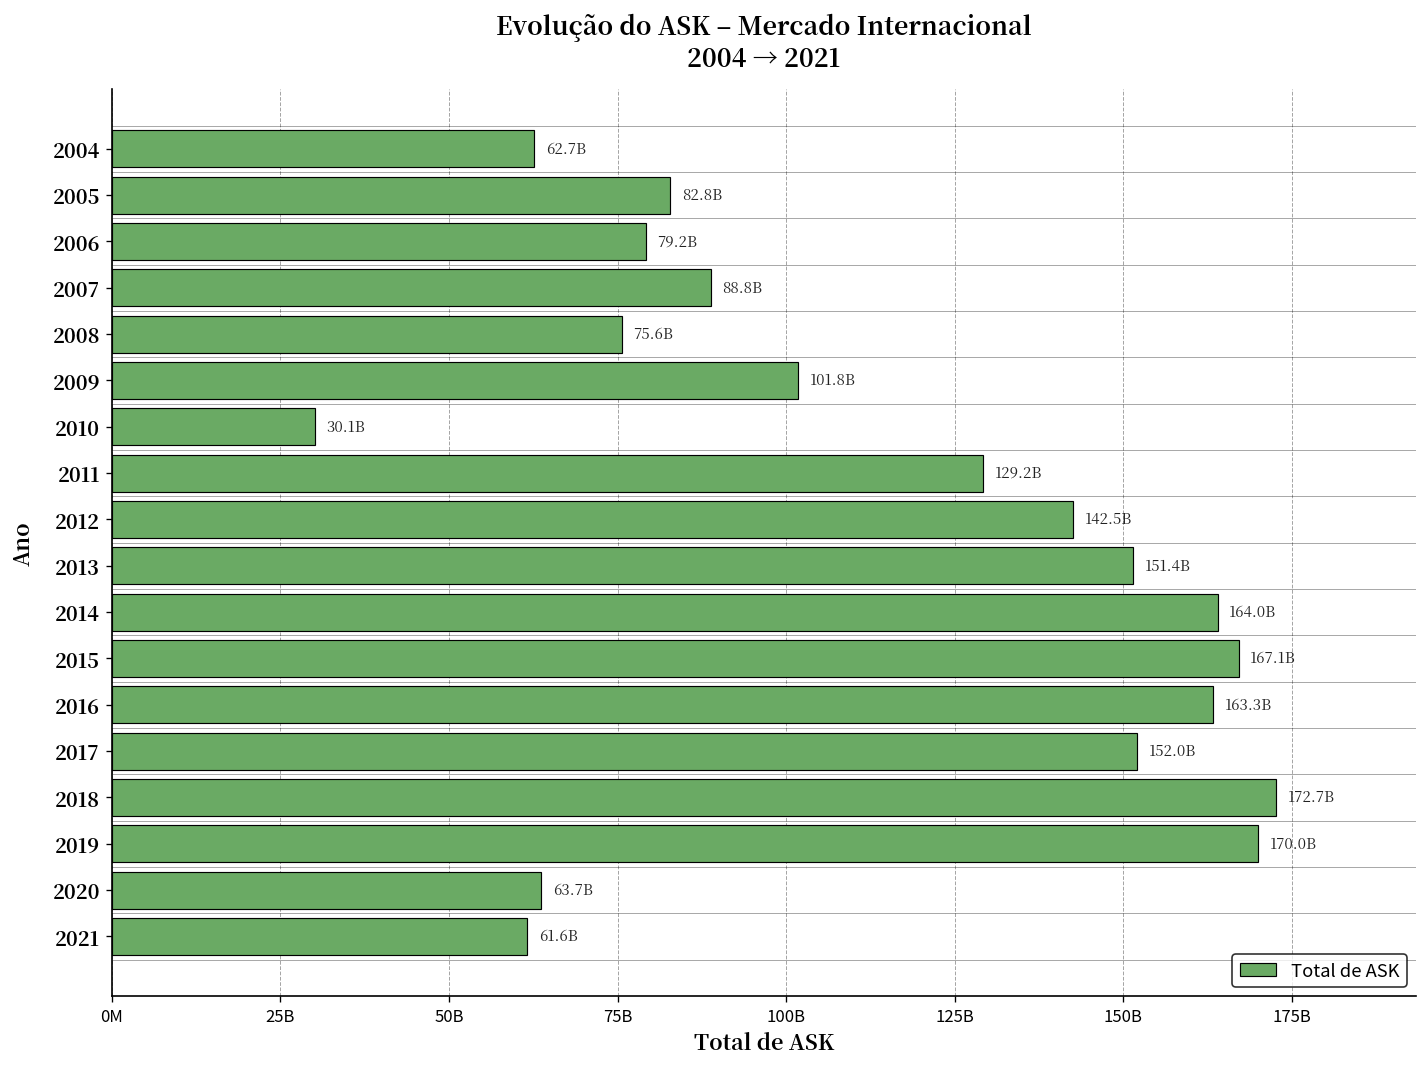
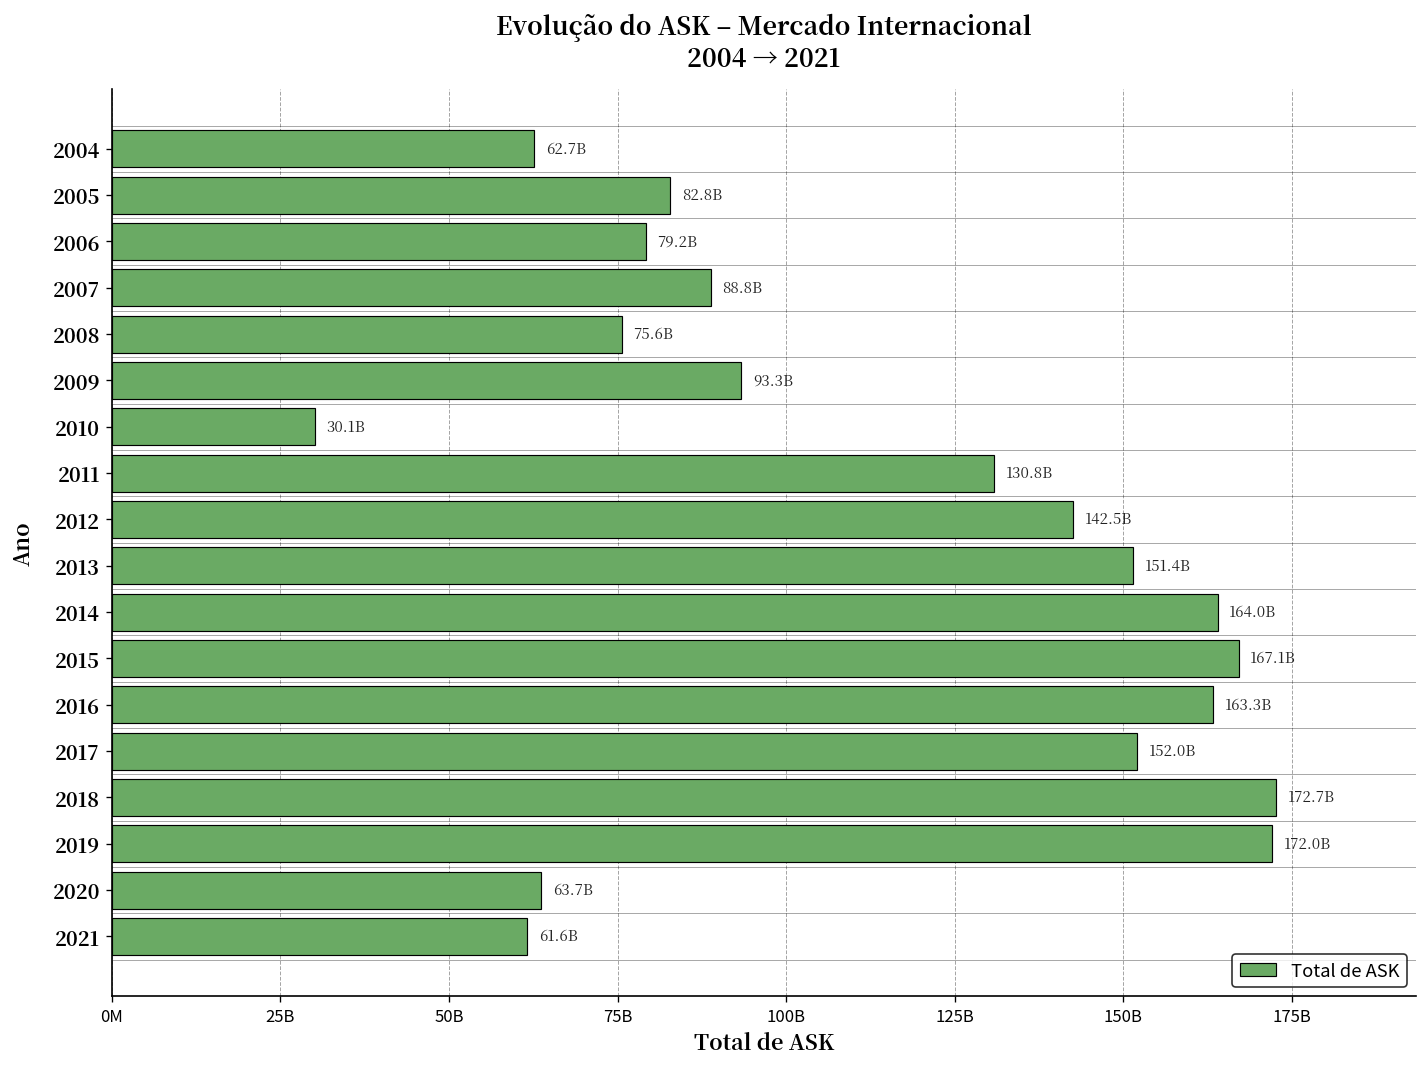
2009: 101.8B -> 93.3B
2011: 129.2B -> 130.8B
2019: 170.0B -> 172.0B
